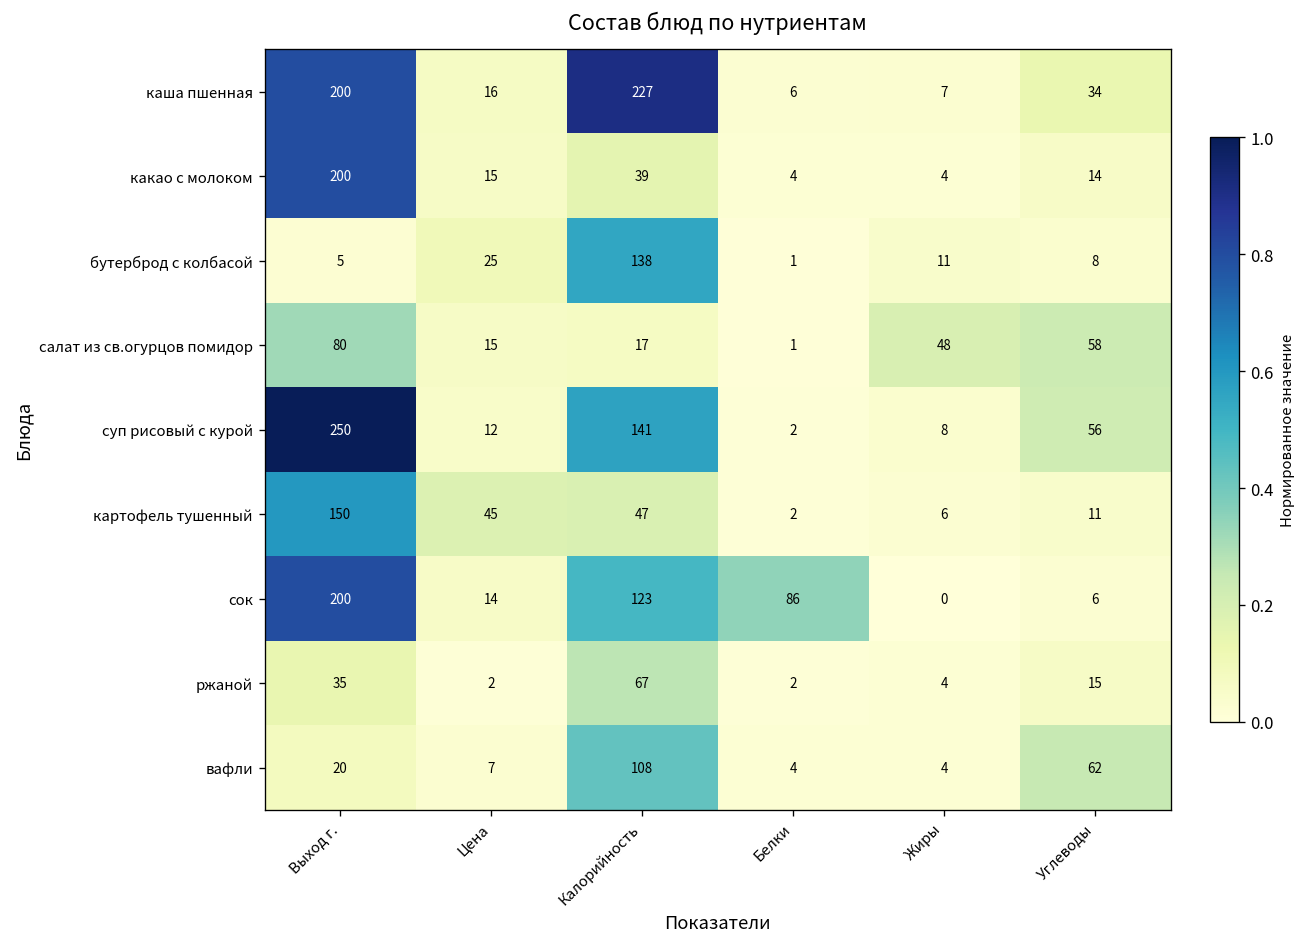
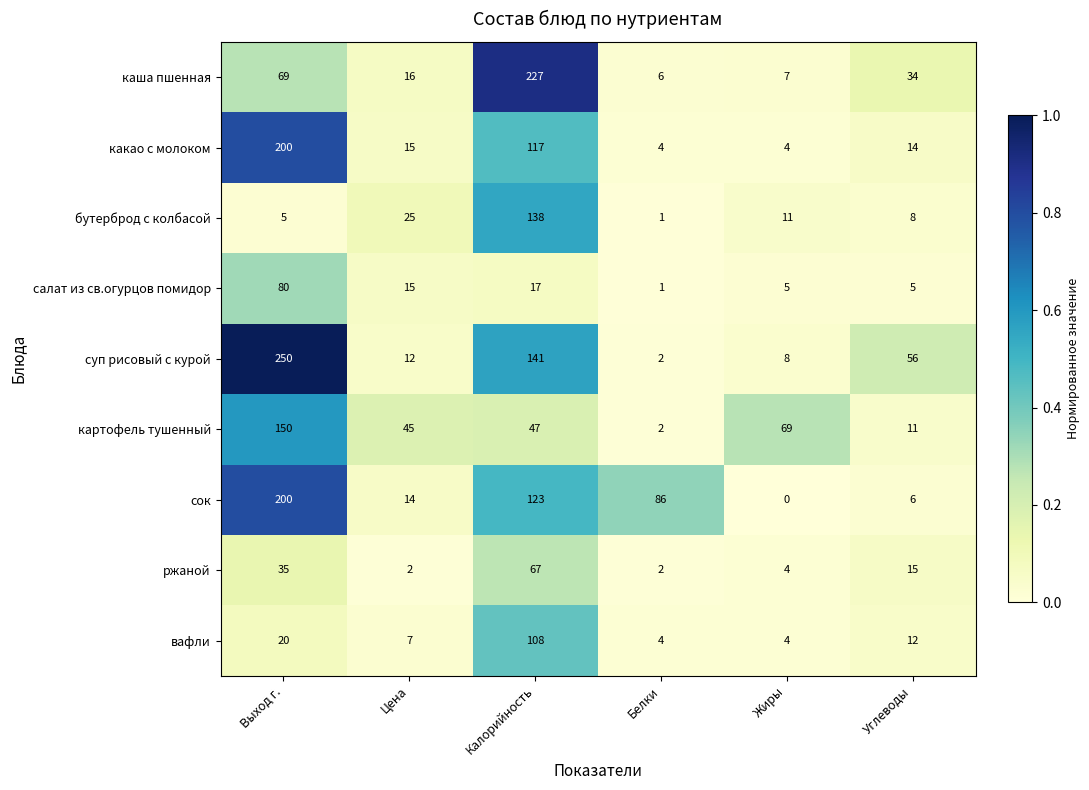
каша пшенная, Выход г.: 200 -> 69
какао с молоком, Калорийность: 39 -> 117
салат из св.огурцов помидор, Жиры: 48 -> 5
салат из св.огурцов помидор, Углеводы: 58 -> 5
картофель тушенный, Жиры: 6 -> 69
вафли, Углеводы: 62 -> 12
